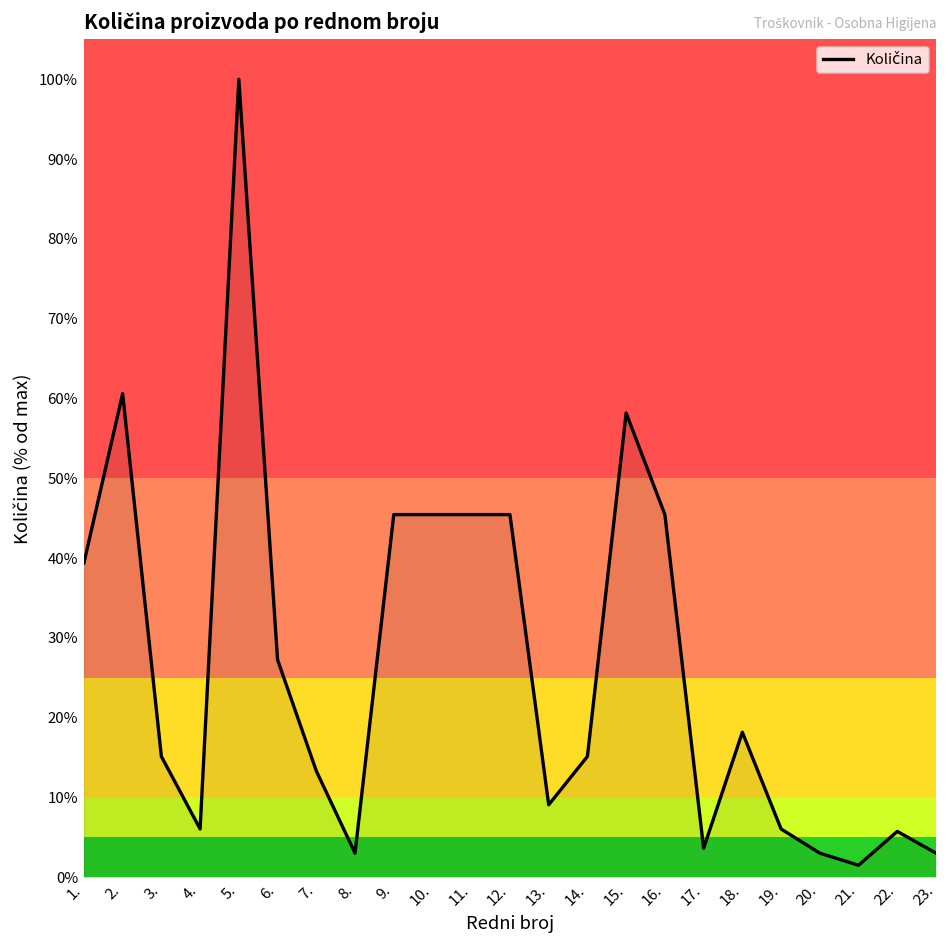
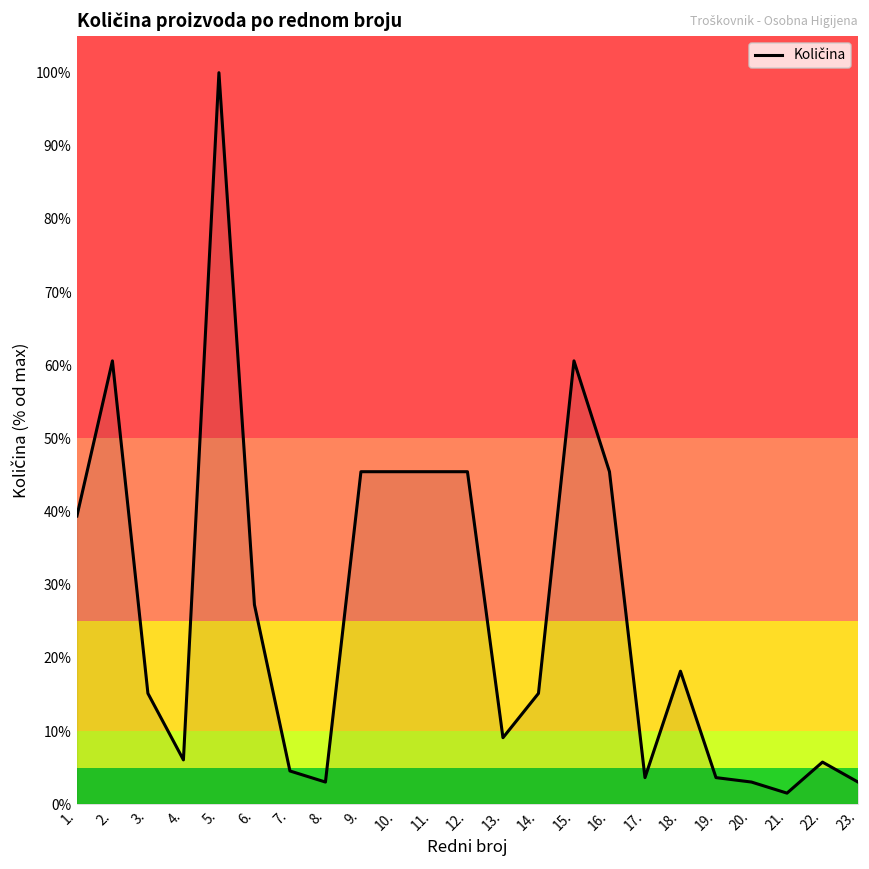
7.: 13% -> 5%
15.: 58% -> 61%
19.: 6% -> 4%
